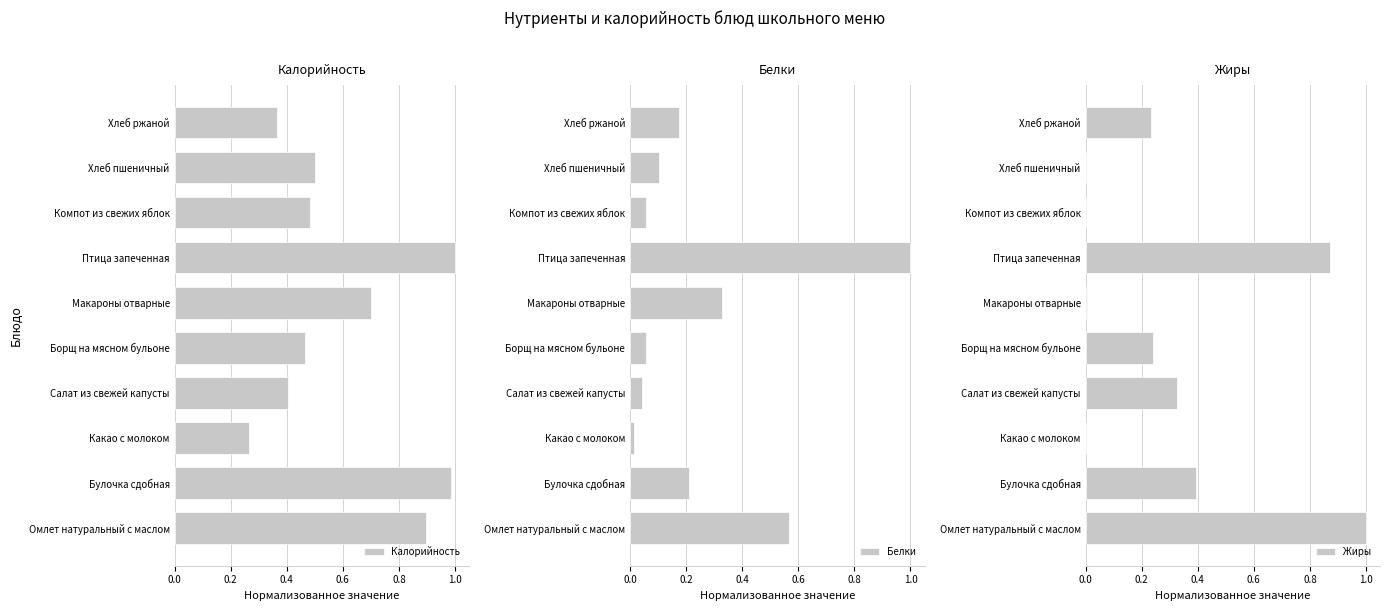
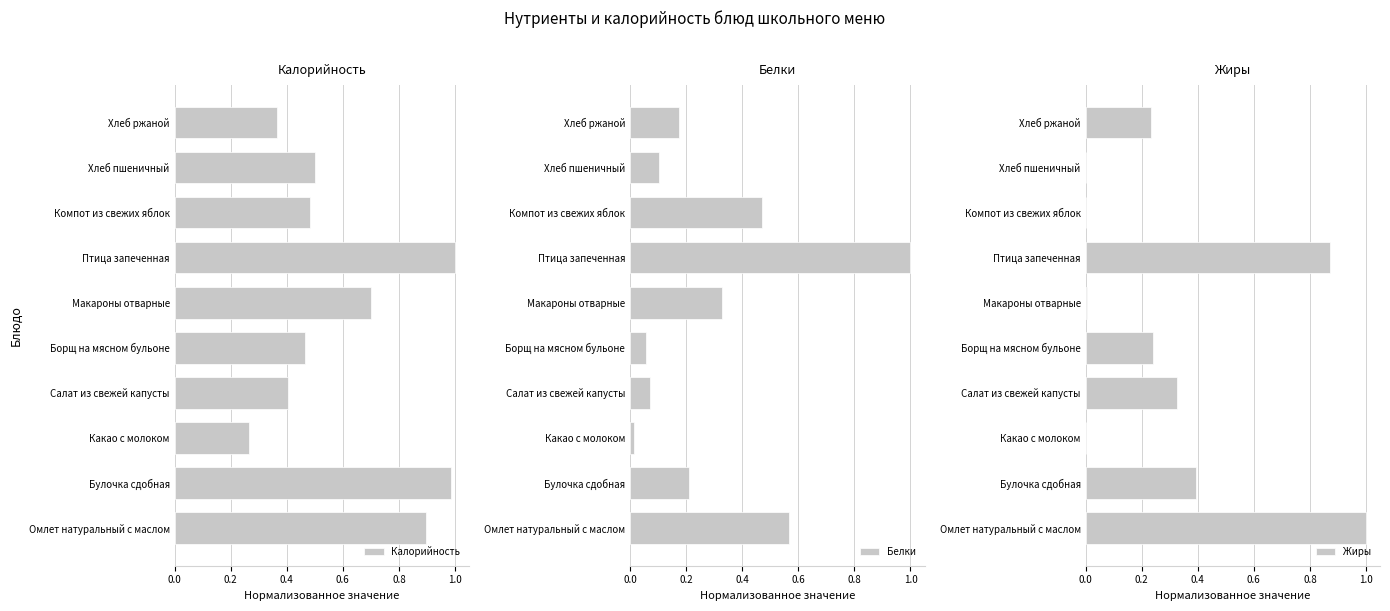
Белки, Компот из свежих яблок: 0.06 -> 0.47
Белки, Салат из свежей капусты: 0.04 -> 0.07
